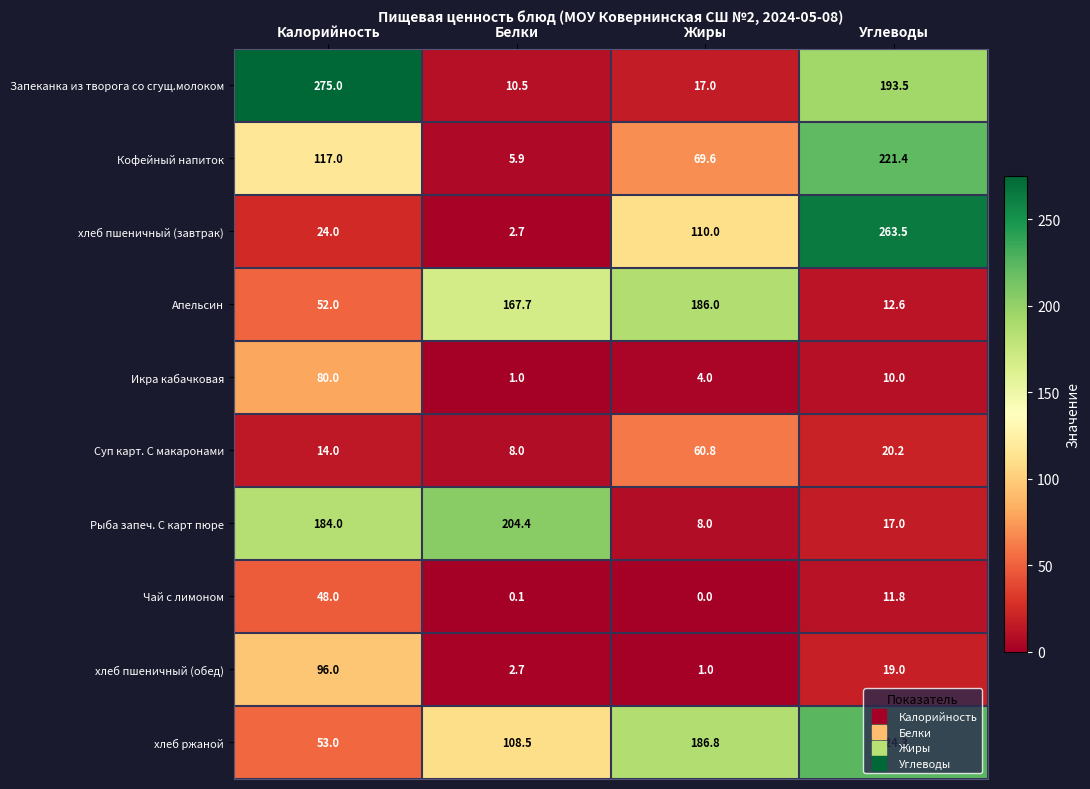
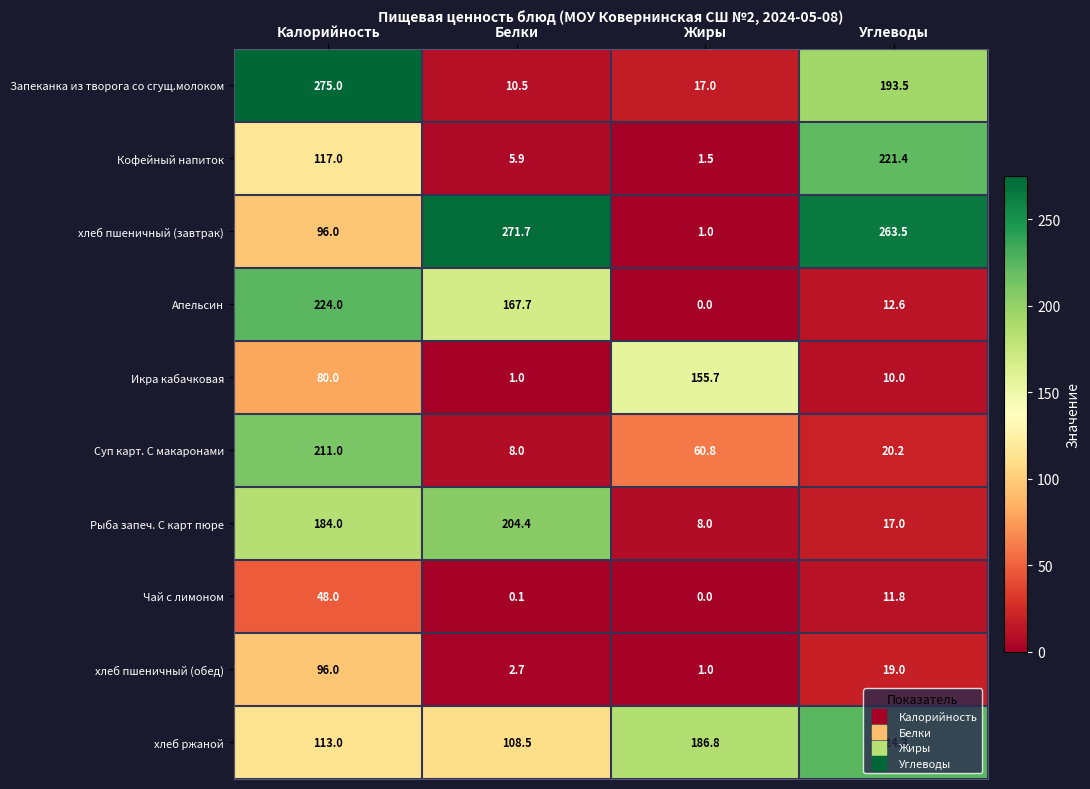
Кофейный напиток, Жиры: 69.6 -> 1.5
хлеб пшеничный (завтрак), Калорийность: 24.0 -> 96.0
хлеб пшеничный (завтрак), Белки: 2.7 -> 271.7
хлеб пшеничный (завтрак), Жиры: 110.0 -> 1.0
Апельсин, Калорийность: 52.0 -> 224.0
Апельсин, Жиры: 186.0 -> 0.0
Икра кабачковая, Жиры: 4.0 -> 155.7
Суп карт. С макаронами, Калорийность: 14.0 -> 211.0
хлеб ржаной, Калорийность: 53.0 -> 113.0
